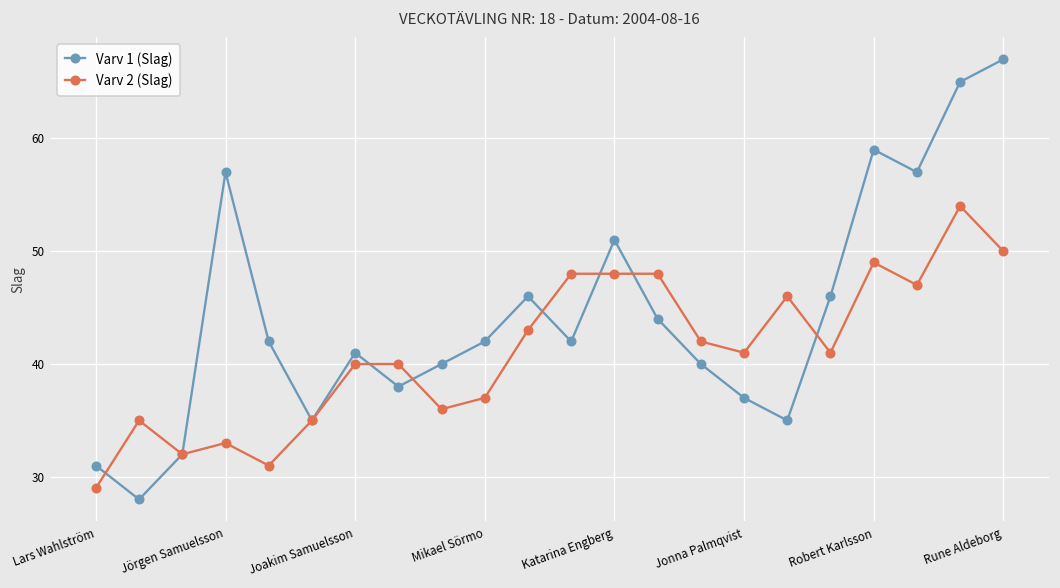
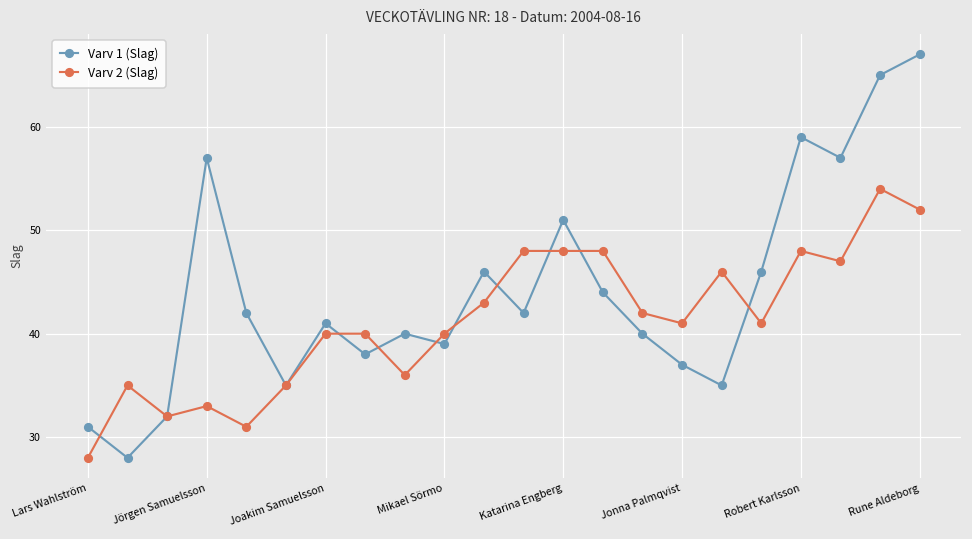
Varv 2 (Slag), Lars Wahlström: 29 -> 28
Varv 1 (Slag), Mikael Sörmo: 42 -> 39
Varv 2 (Slag), Mikael Sörmo: 37 -> 40
Varv 2 (Slag), Robert Karlsson: 49 -> 48
Varv 2 (Slag), Rune Aldeborg: 50 -> 52
